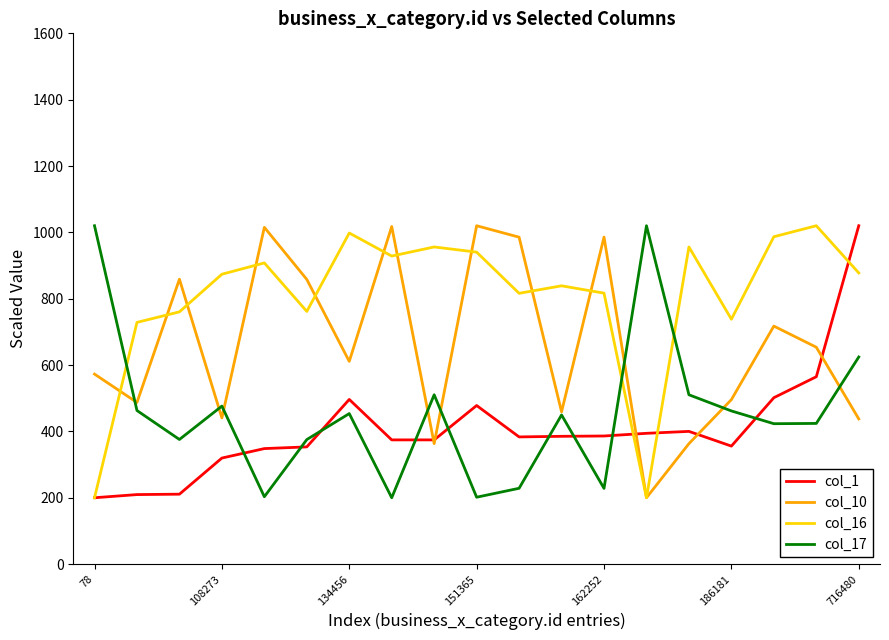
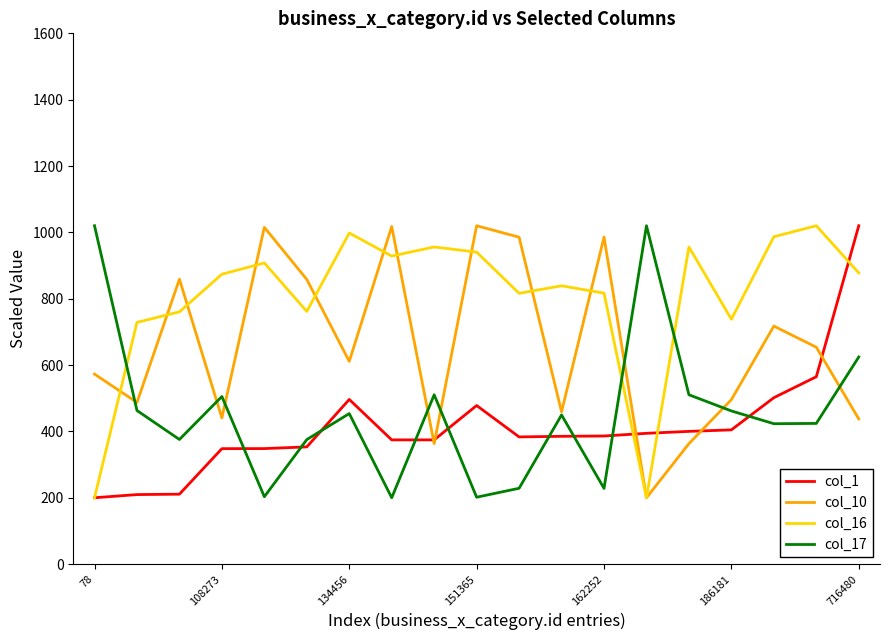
col_1, 108273: 320 -> 350
col_17, 108273: 480 -> 510
col_1, 186181: 360 -> 400
